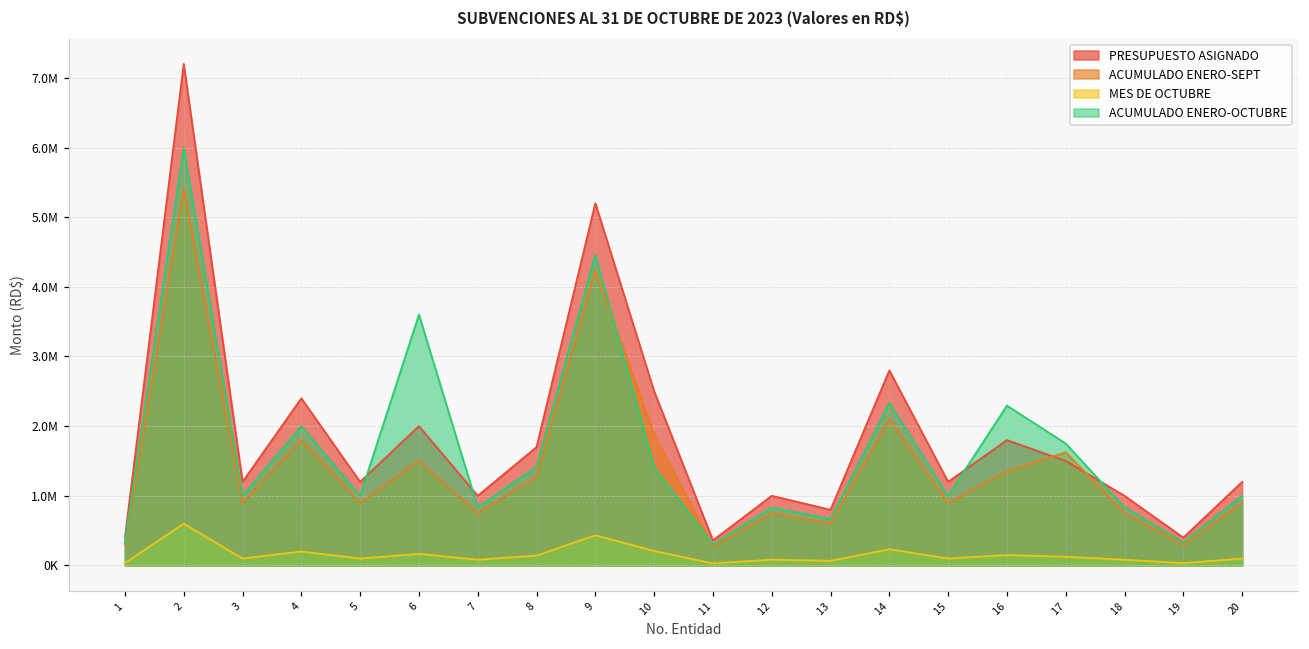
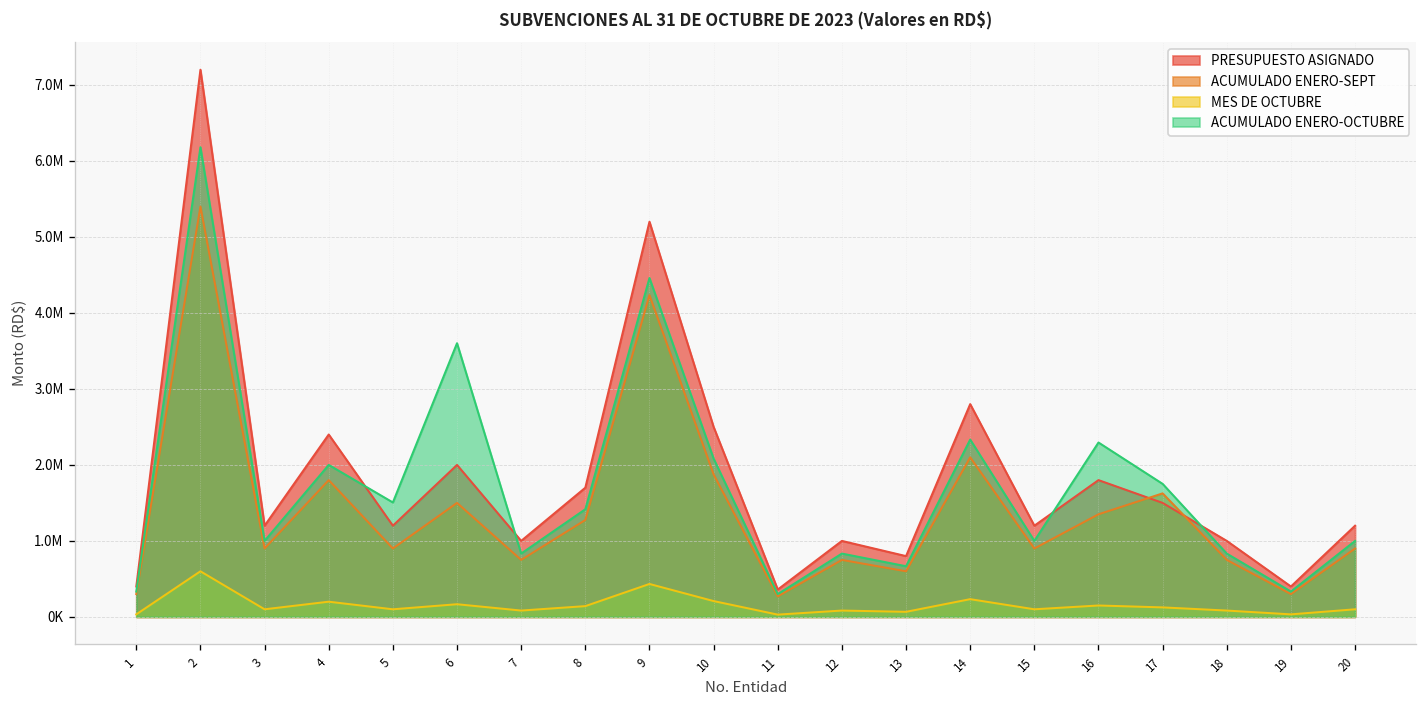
ACUMULADO ENERO-OCTUBRE, 2: 6000000 -> 6200000
ACUMULADO ENERO-OCTUBRE, 5: 1000000 -> 1500000
ACUMULADO ENERO-OCTUBRE, 10: 1400000 -> 2100000
